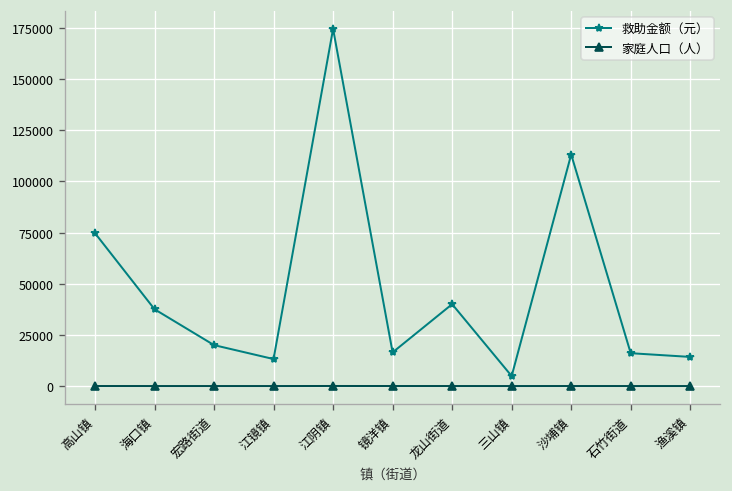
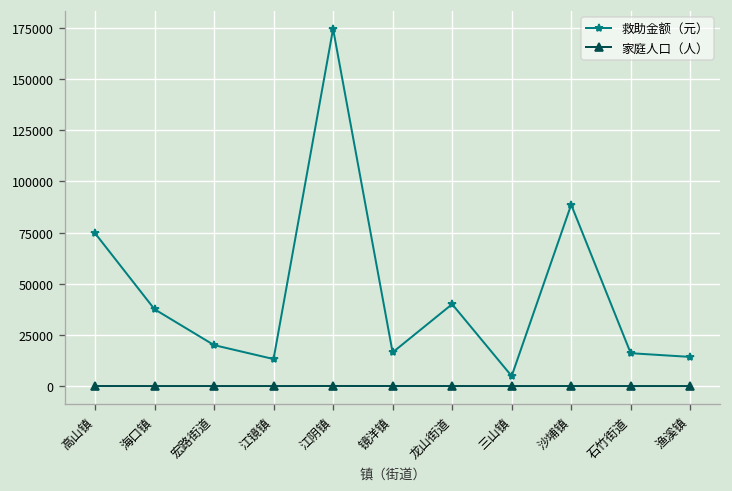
救助金额（元）, 沙埔镇: 113000 -> 89000
